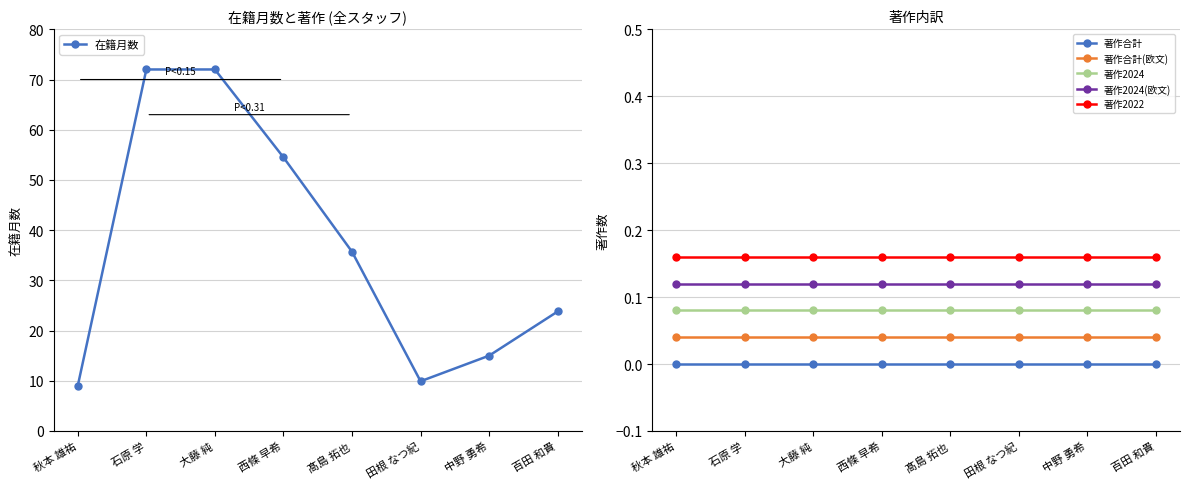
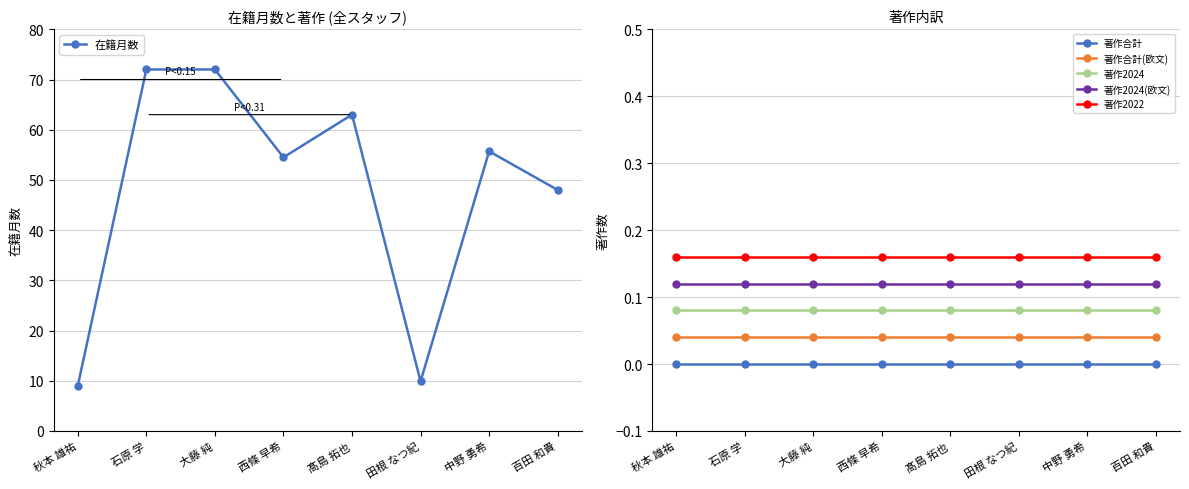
在籍月数と著作 (全スタッフ), 髙島 拓也: 36 -> 63
在籍月数と著作 (全スタッフ), 中野 勇希: 15 -> 56
在籍月数と著作 (全スタッフ), 百田 和貴: 24 -> 48
